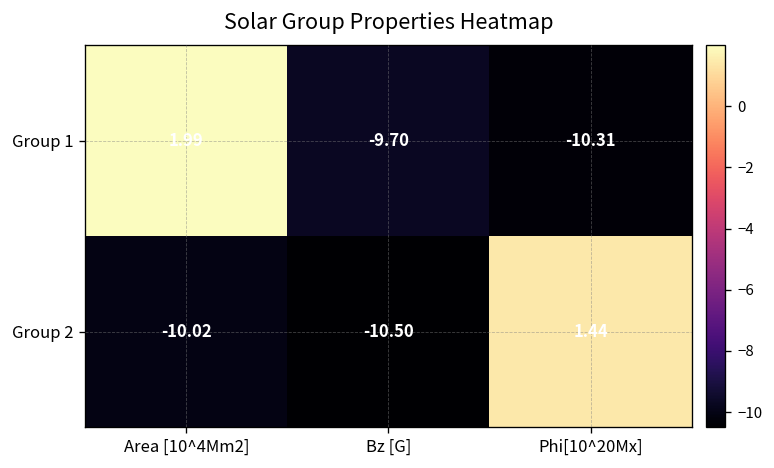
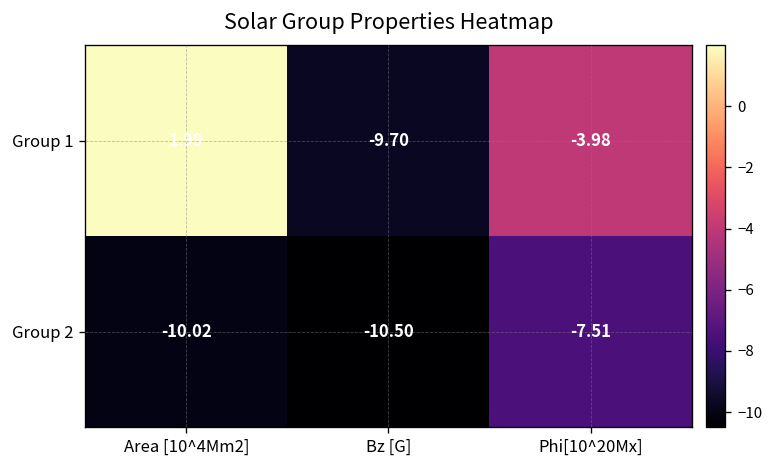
Group 1, Phi[10^20Mx]: -10.31 -> -3.98
Group 2, Phi[10^20Mx]: 1.44 -> -7.51
